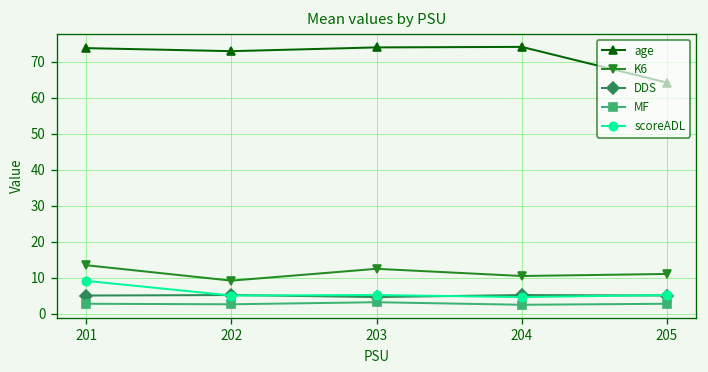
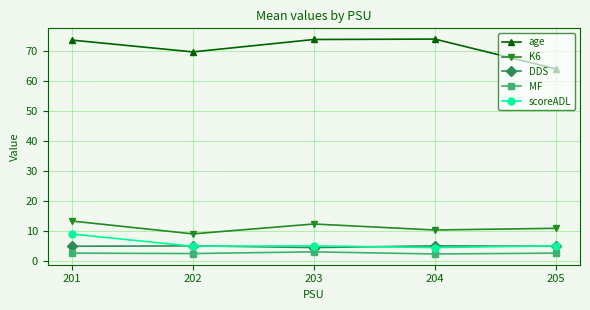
age, 202: 73 -> 70
